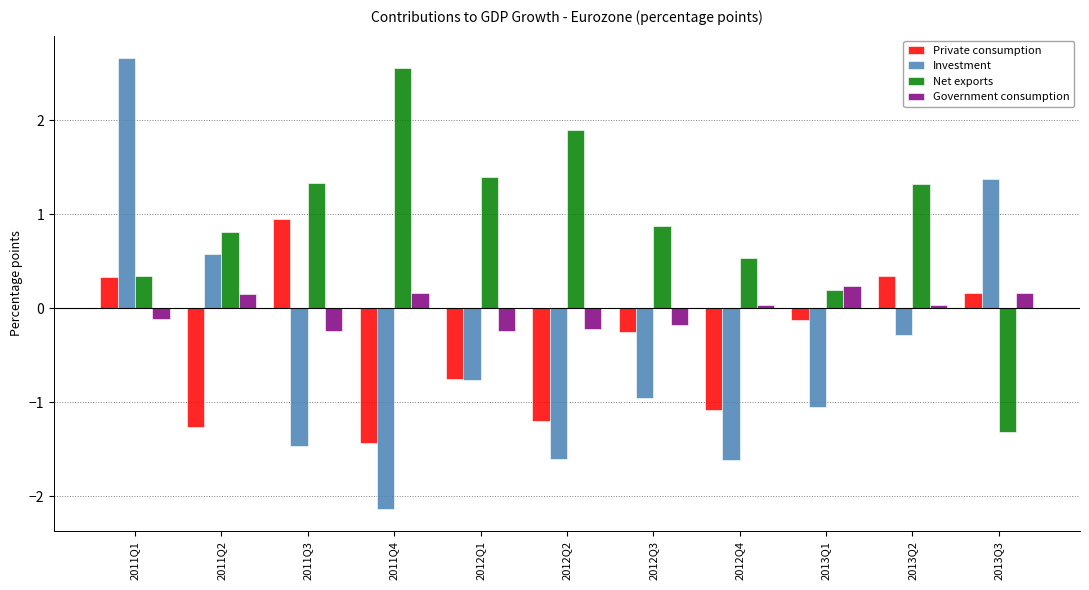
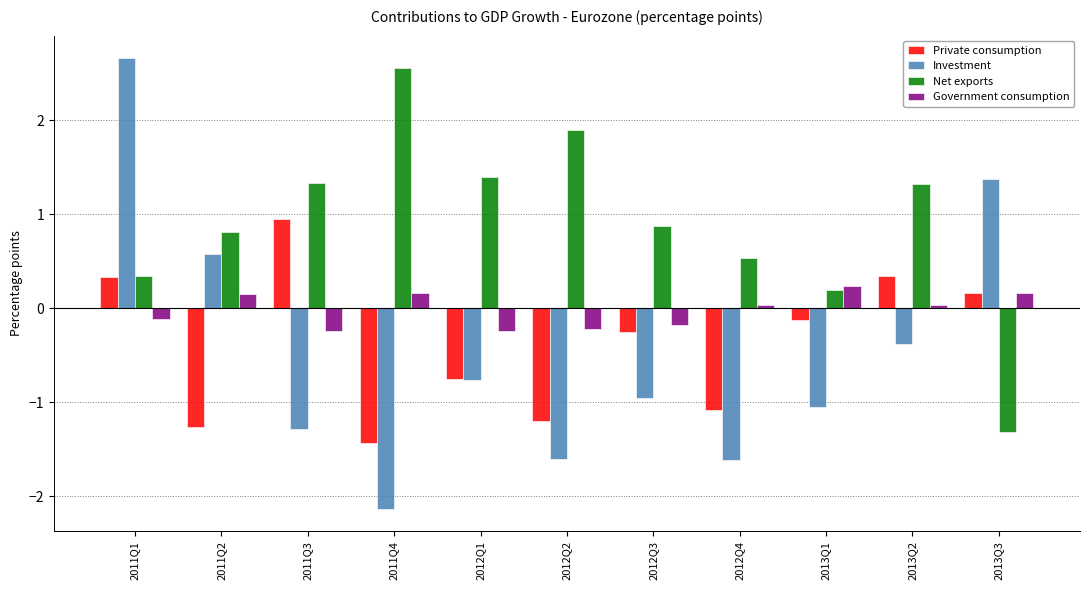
Investment, 2011Q3: -1.5 -> -1.3
Investment, 2013Q2: -0.3 -> -0.4
